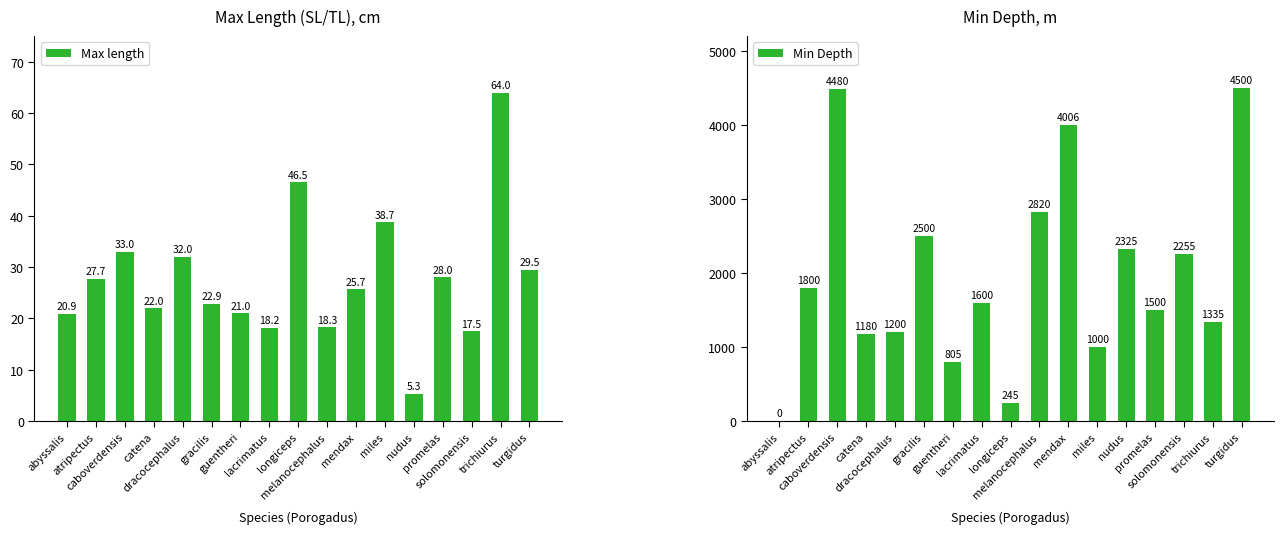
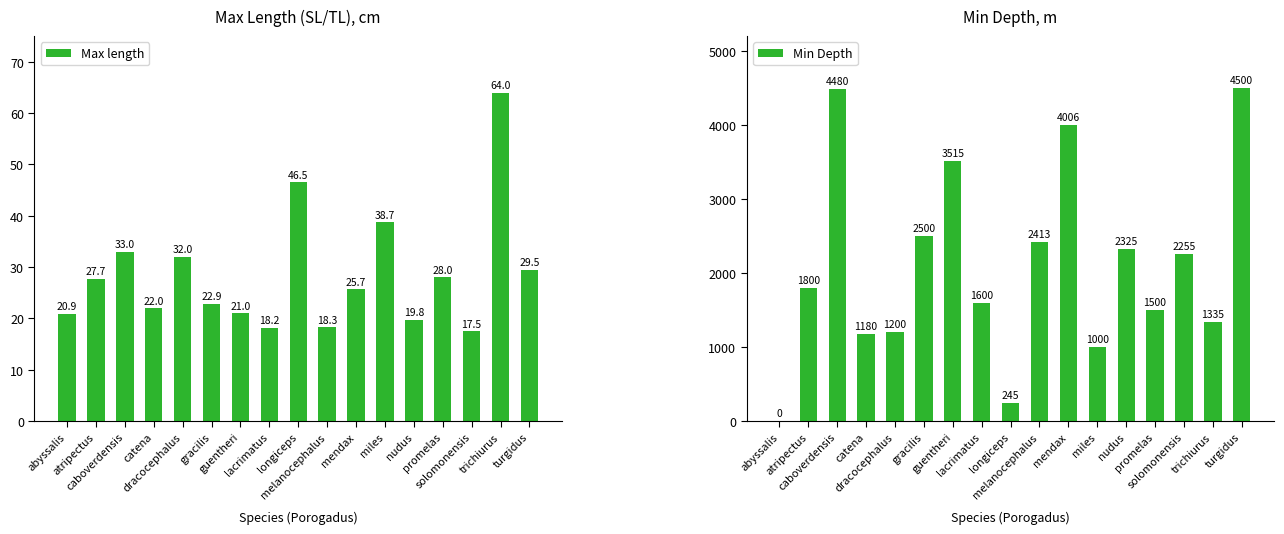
Max Length (SL/TL), cm, nudus: 5.3 -> 19.8
Min Depth, m, guentheri: 805 -> 3515
Min Depth, m, melanocephalus: 2820 -> 2413
